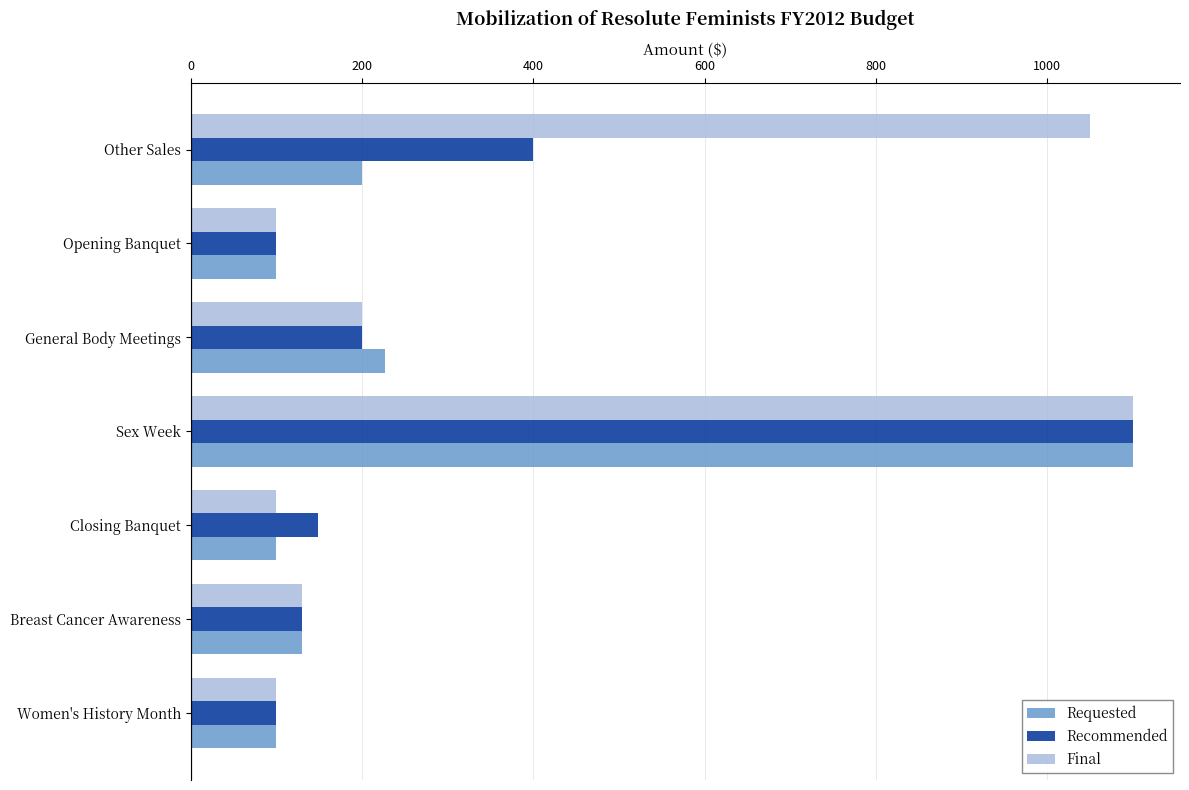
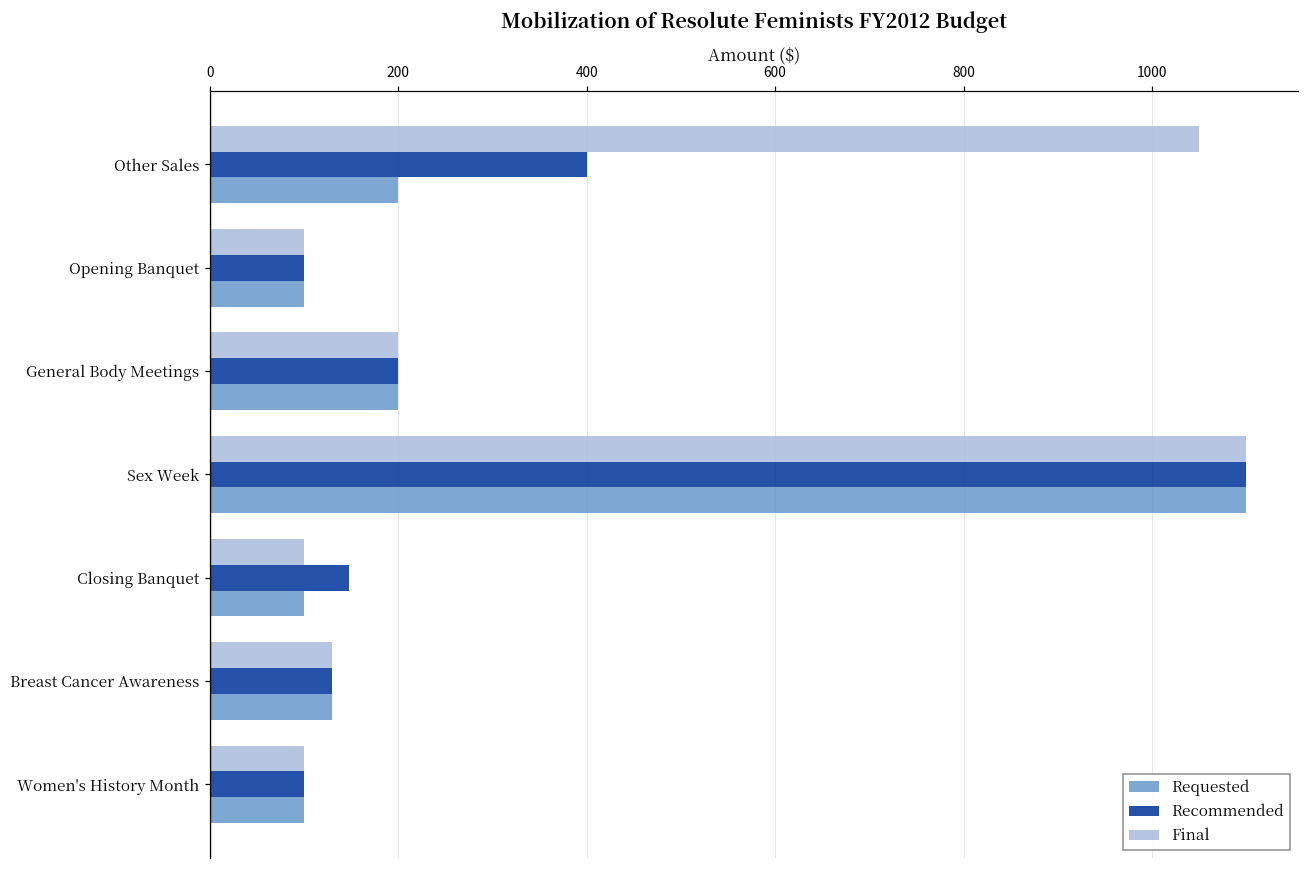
Requested, General Body Meetings: 230 -> 200
